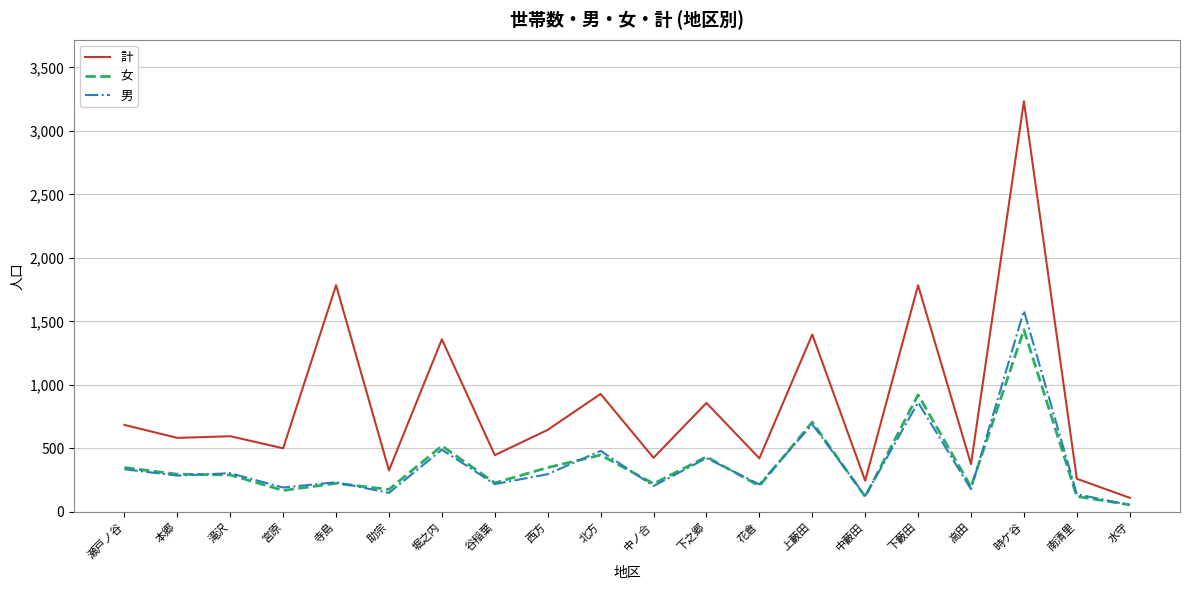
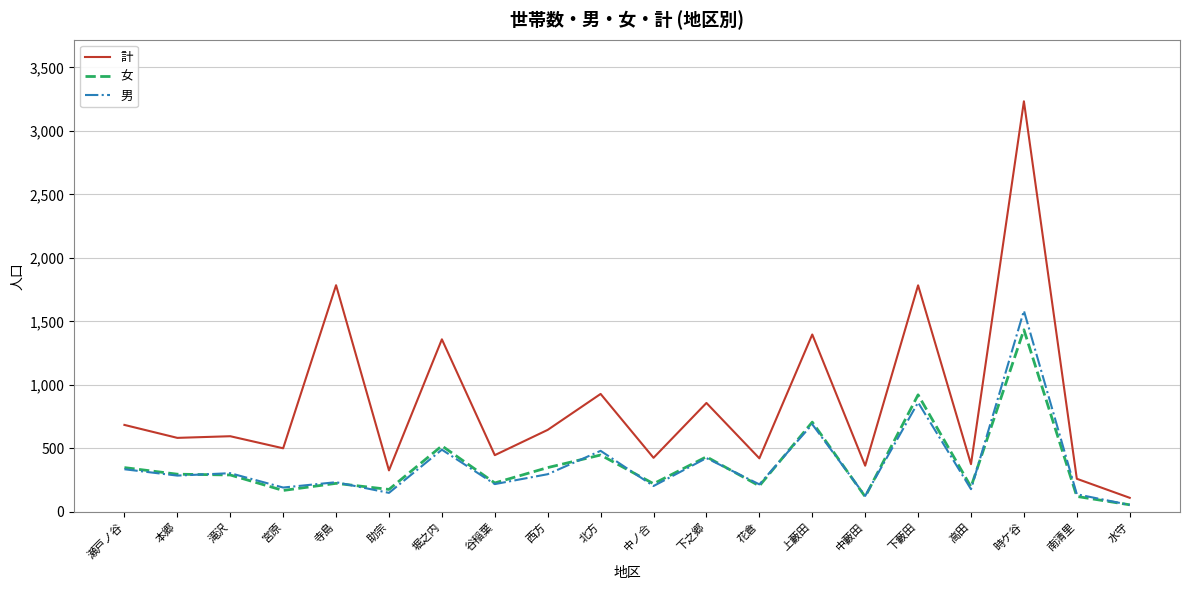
計, 中藪田: 250 -> 360
